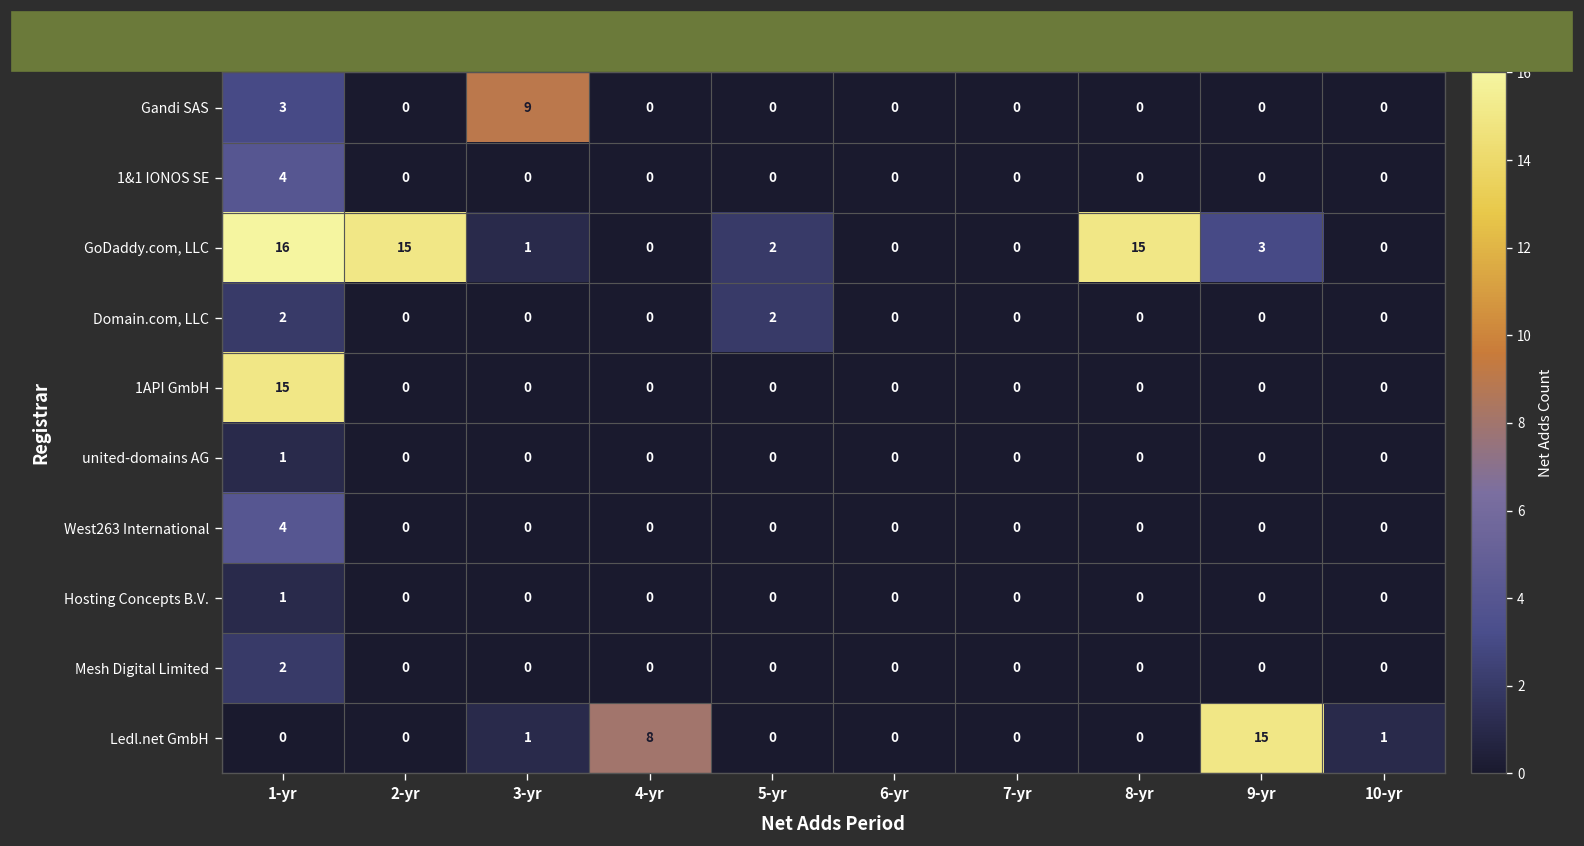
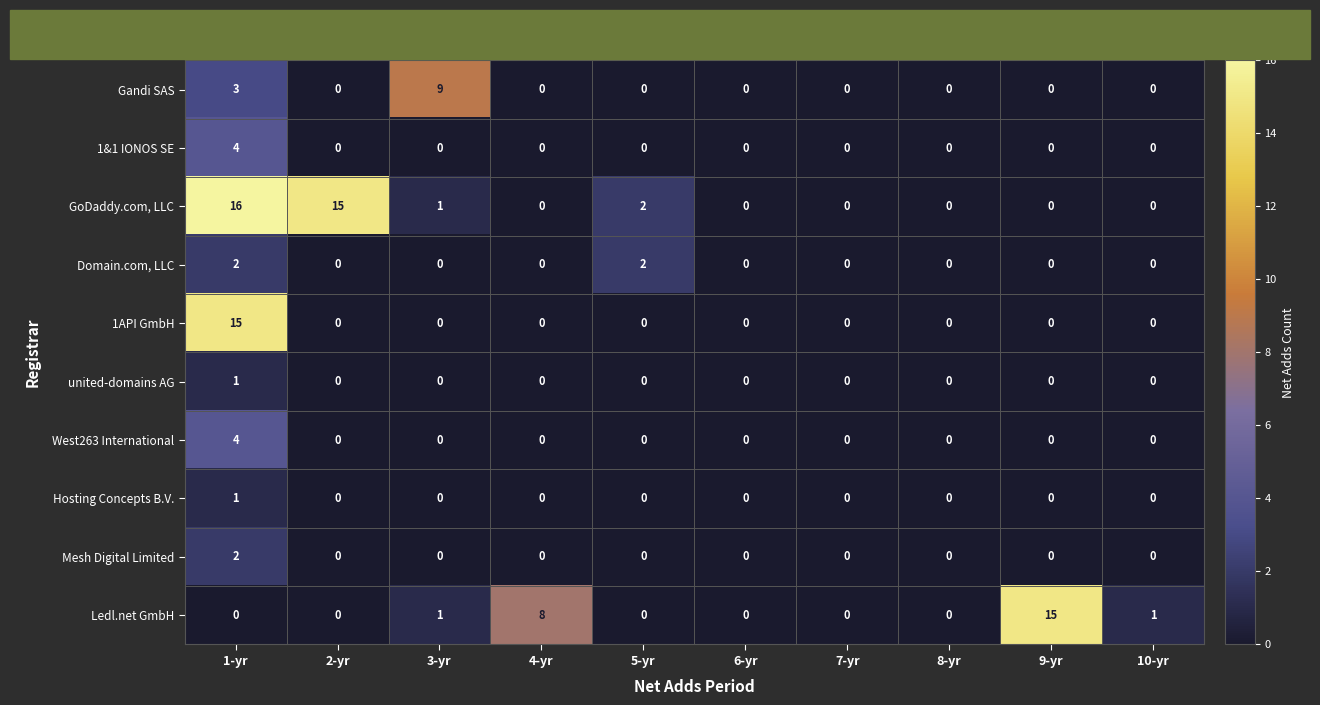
GoDaddy.com, LLC, 8-yr: 15 -> 0
GoDaddy.com, LLC, 9-yr: 3 -> 0
